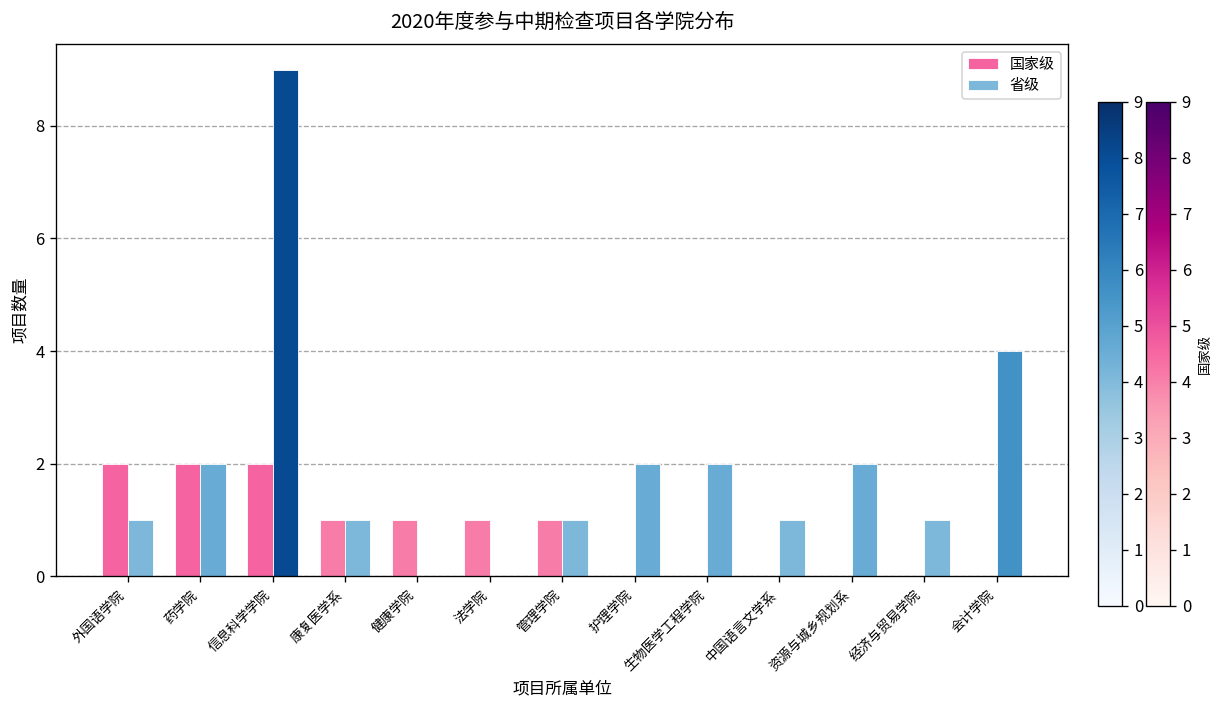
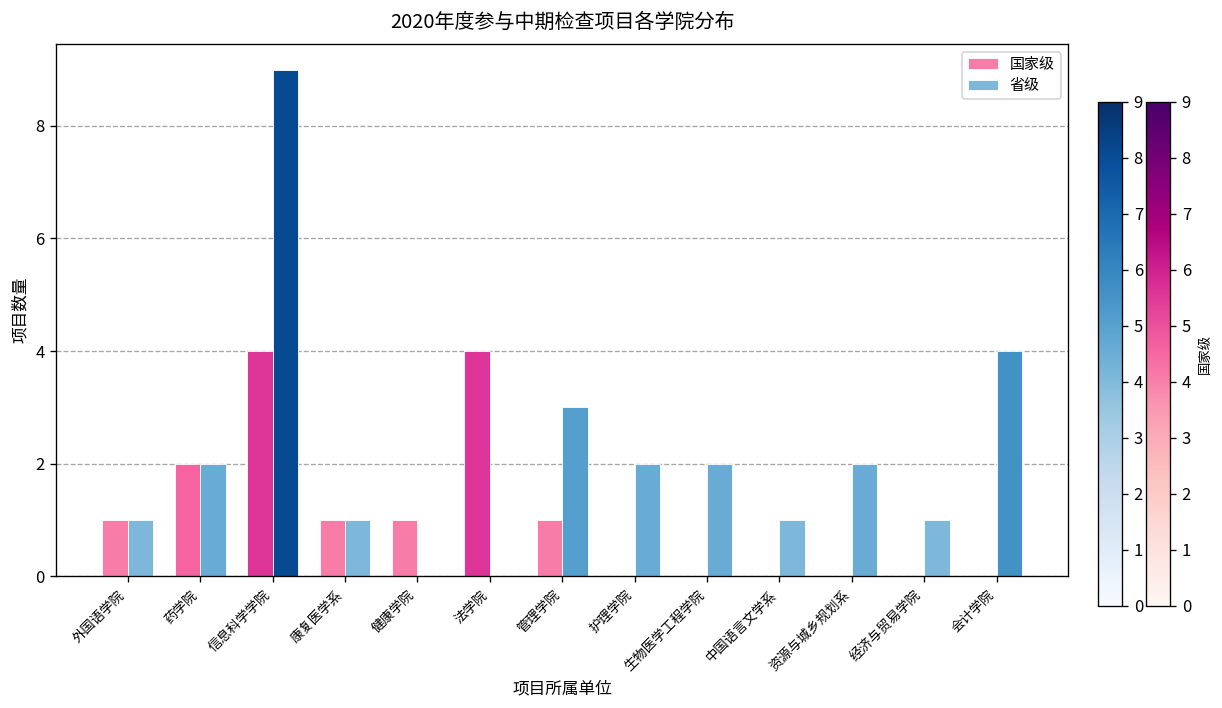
国家级, 外国语学院: 2 -> 1
国家级, 信息科学学院: 2 -> 4
国家级, 法学院: 1 -> 4
省级, 管理学院: 1 -> 3
